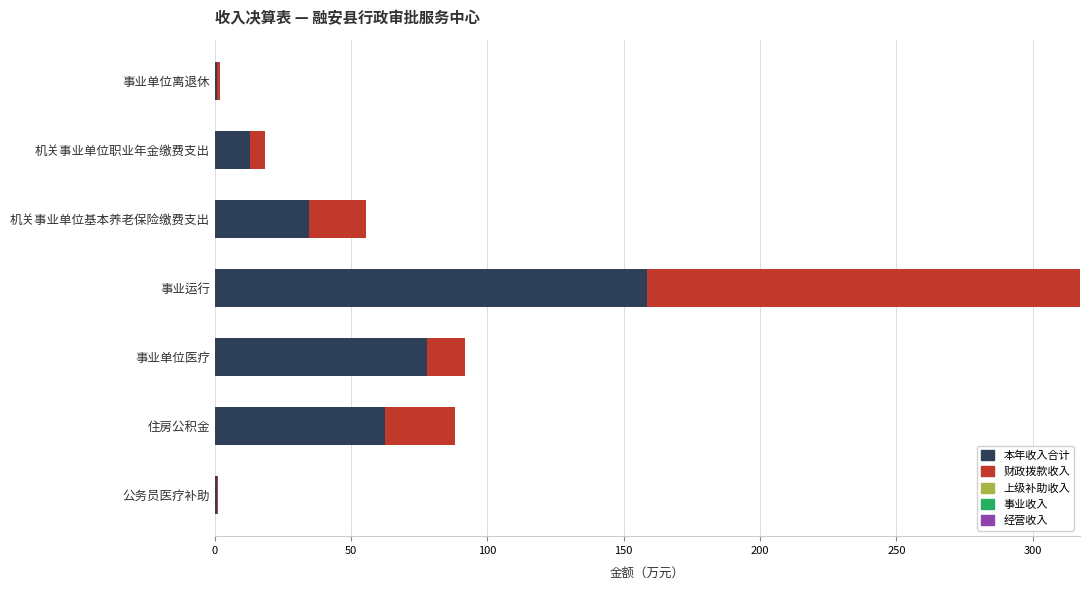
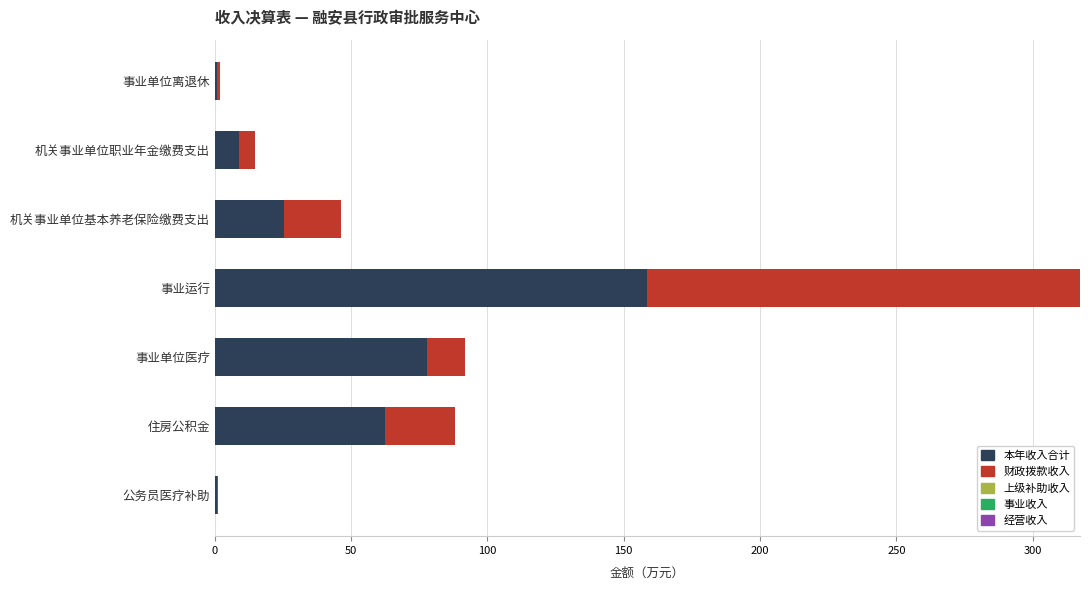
本年收入合计, 机关事业单位职业年金缴费支出: 13 -> 9
本年收入合计, 机关事业单位基本养老保险缴费支出: 35 -> 25
